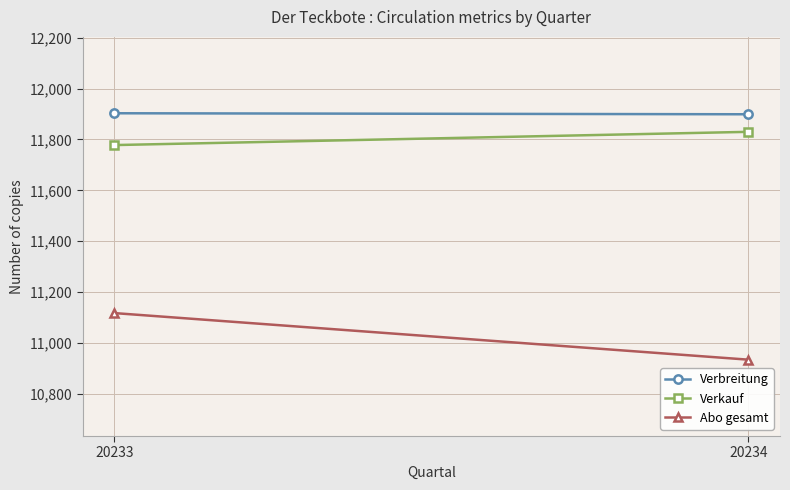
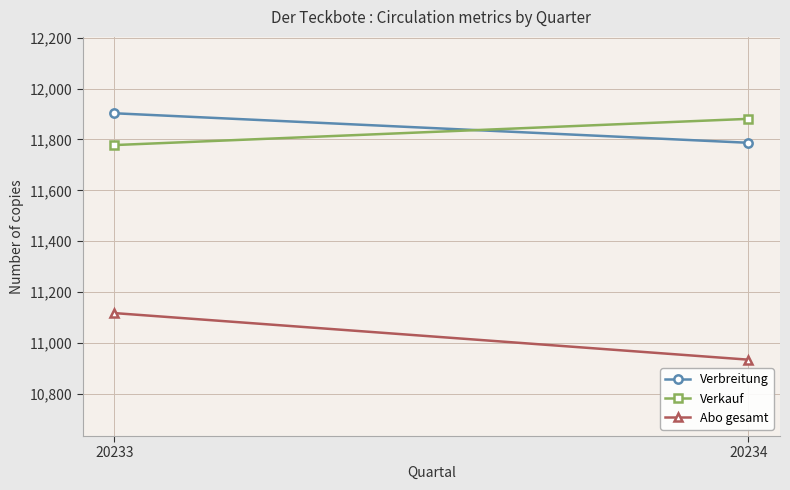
Verbreitung, 20234: 11,900 -> 11,790
Verkauf, 20234: 11,830 -> 11,880
